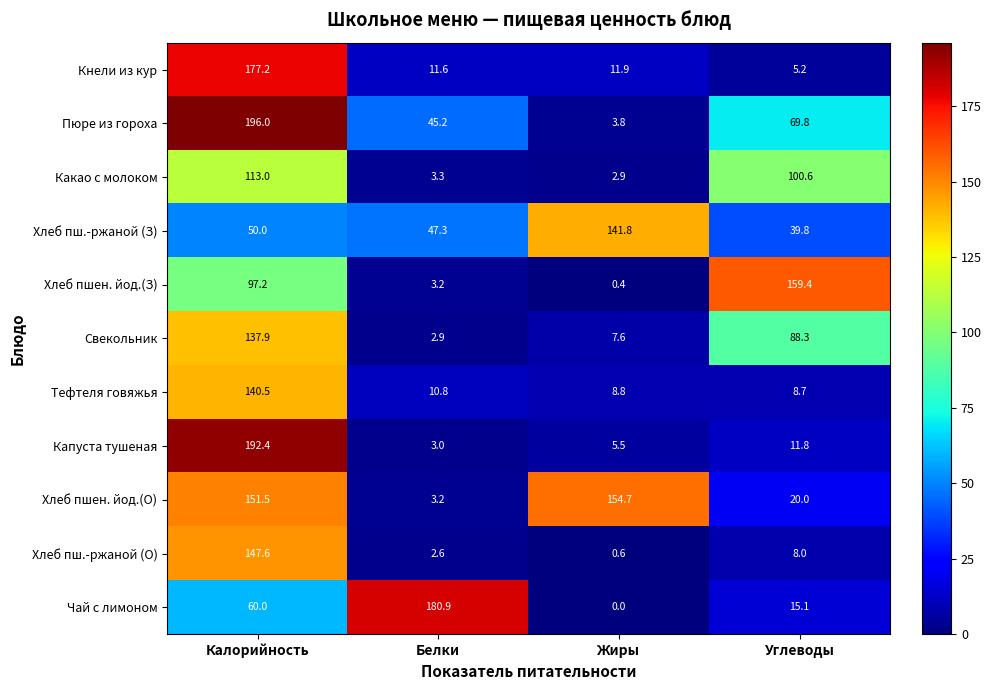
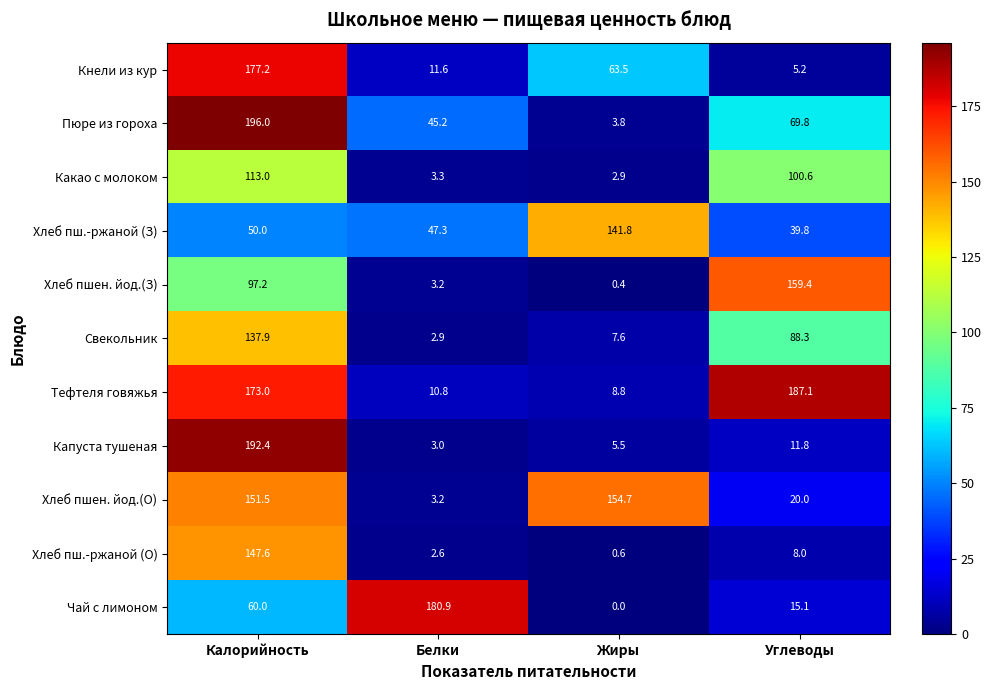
Кнели из кур, Жиры: 11.9 -> 63.5
Тефтеля говяжья, Калорийность: 140.5 -> 173.0
Тефтеля говяжья, Углеводы: 8.7 -> 187.1
